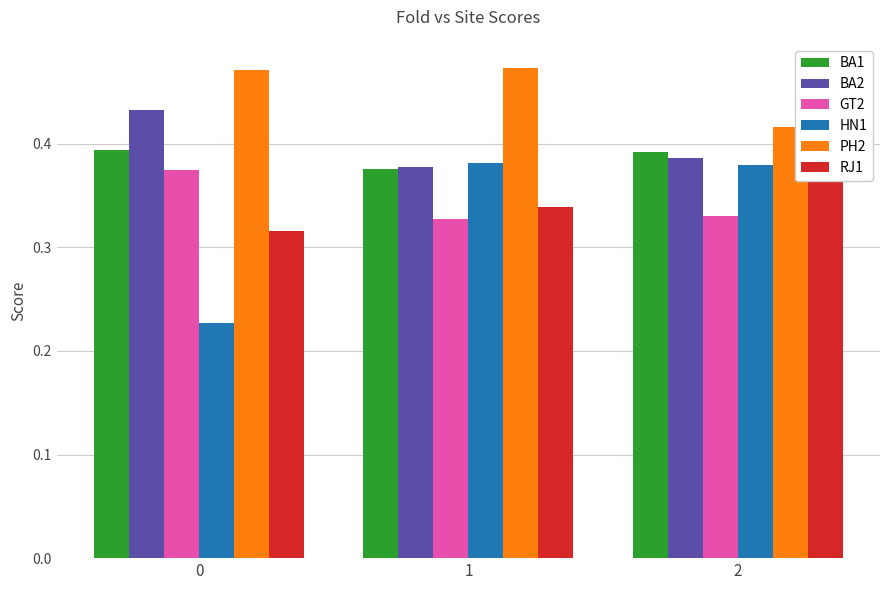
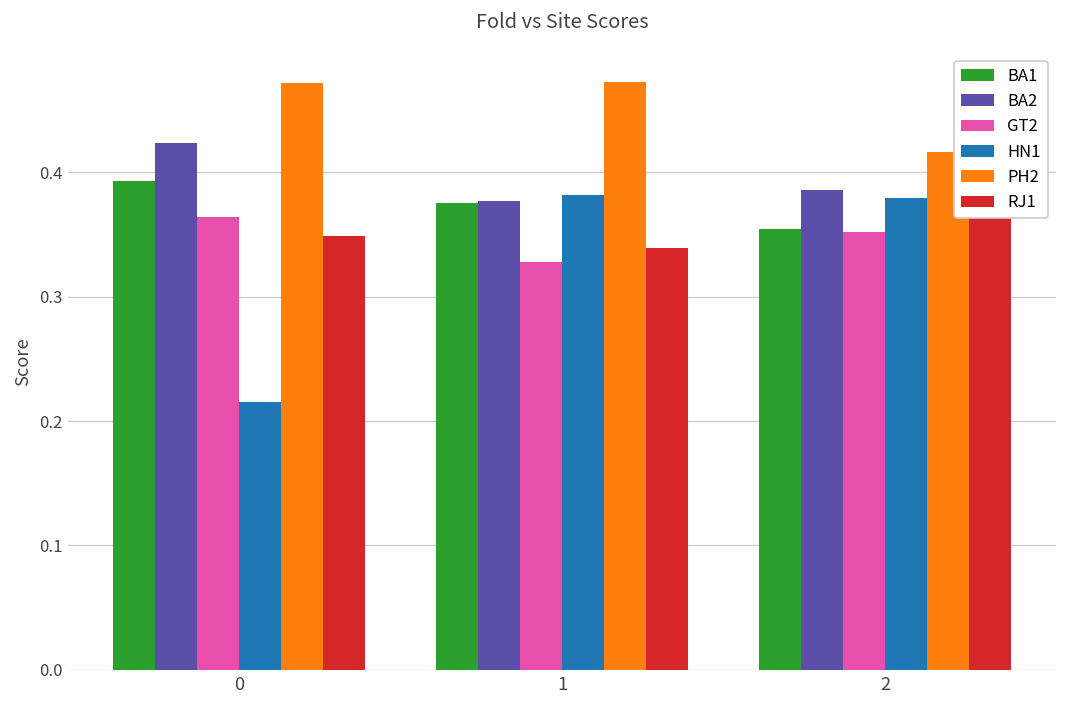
BA2, 0: 0.433 -> 0.424
GT2, 0: 0.375 -> 0.364
HN1, 0: 0.227 -> 0.215
RJ1, 0: 0.316 -> 0.349
BA1, 2: 0.392 -> 0.355
GT2, 2: 0.330 -> 0.352
